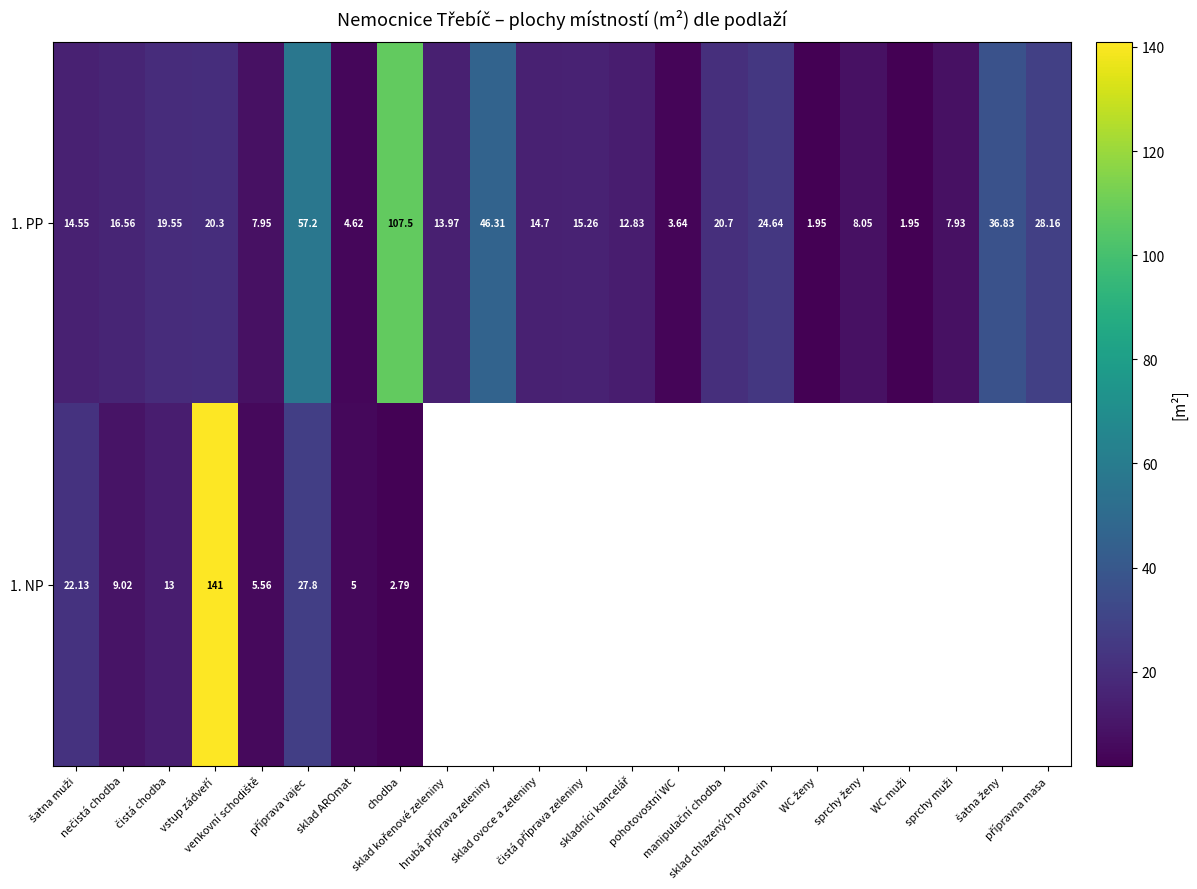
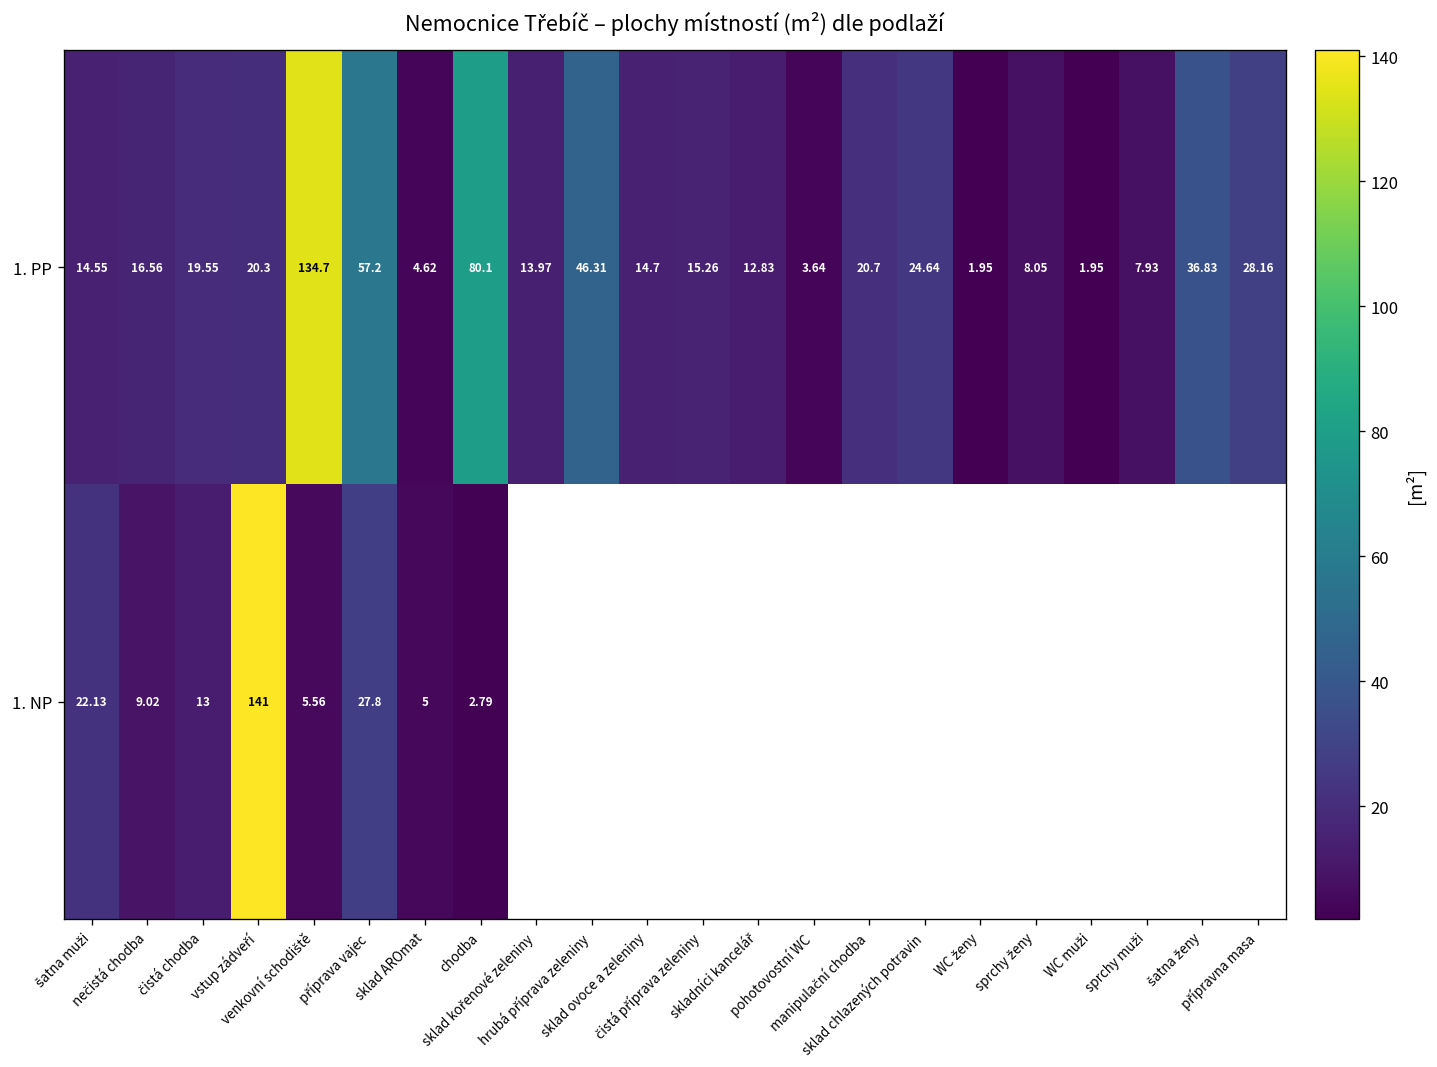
1. PP, venkovní schodiště: 7.95 -> 134.7
1. PP, chodba: 107.5 -> 80.1
